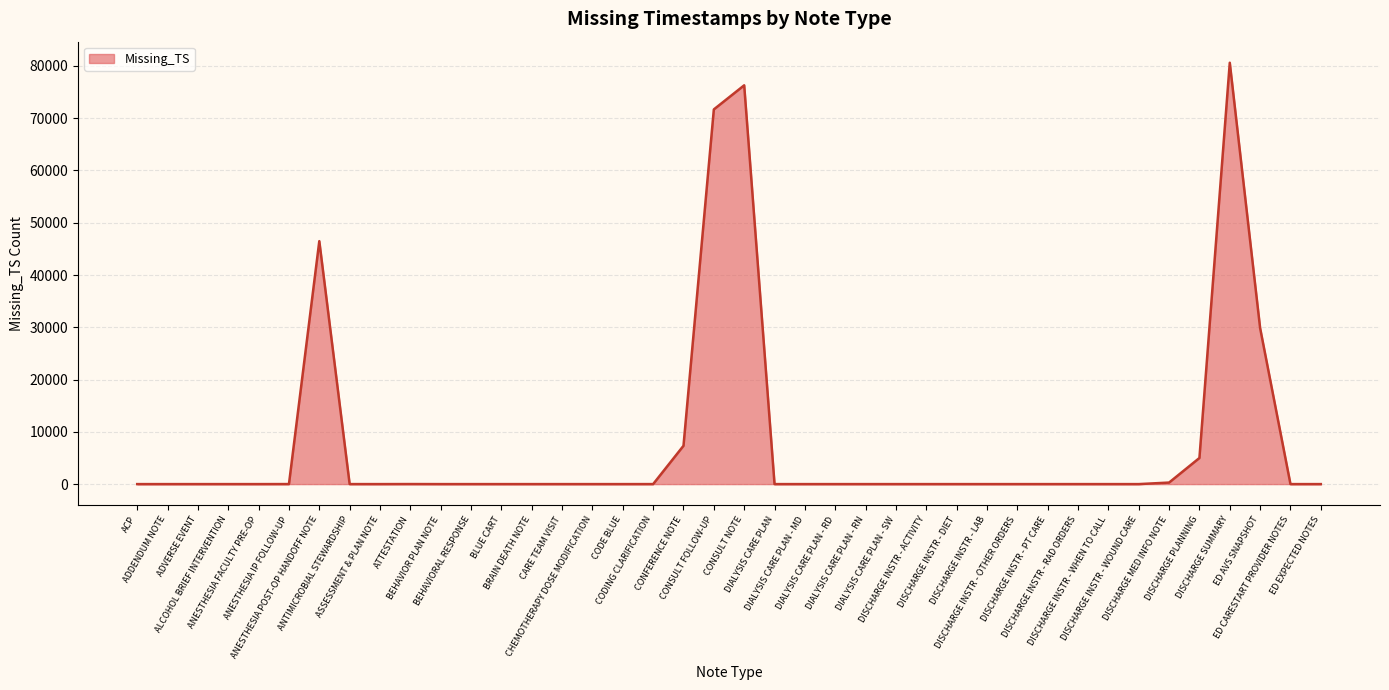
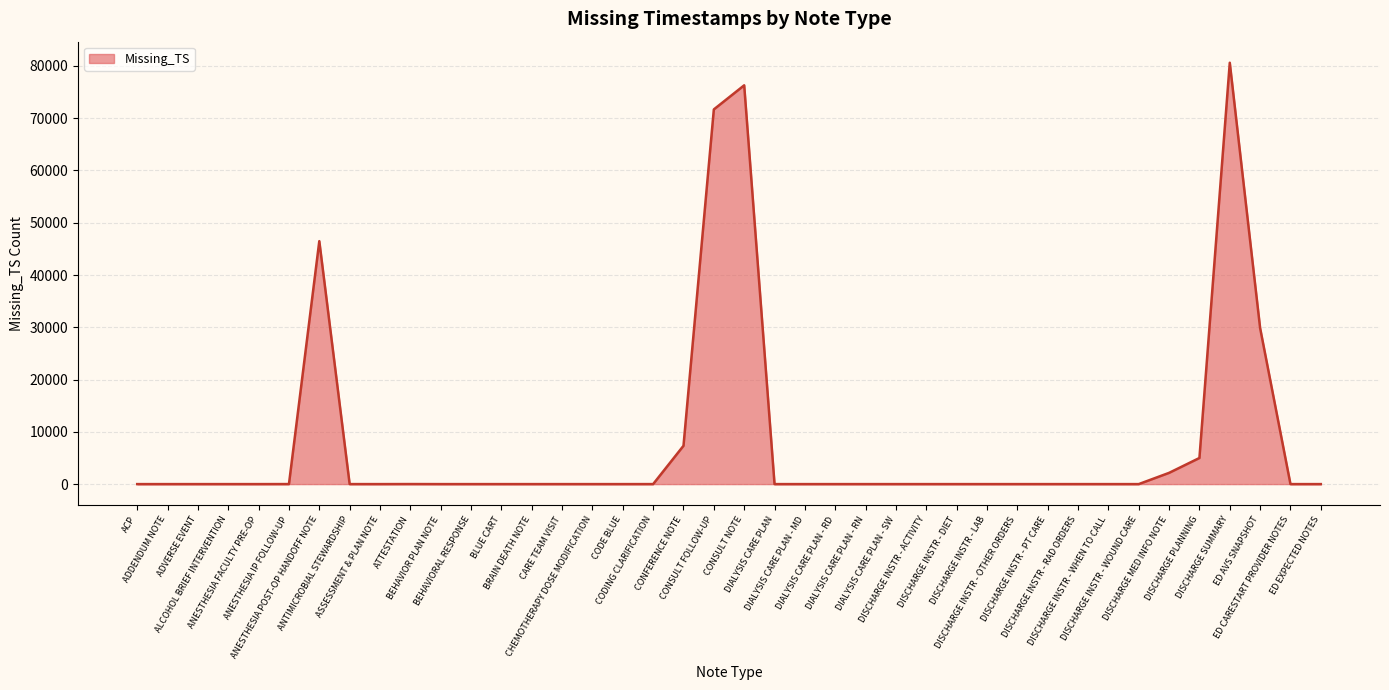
DISCHARGE MED INFO NOTE: 0 -> 2000
